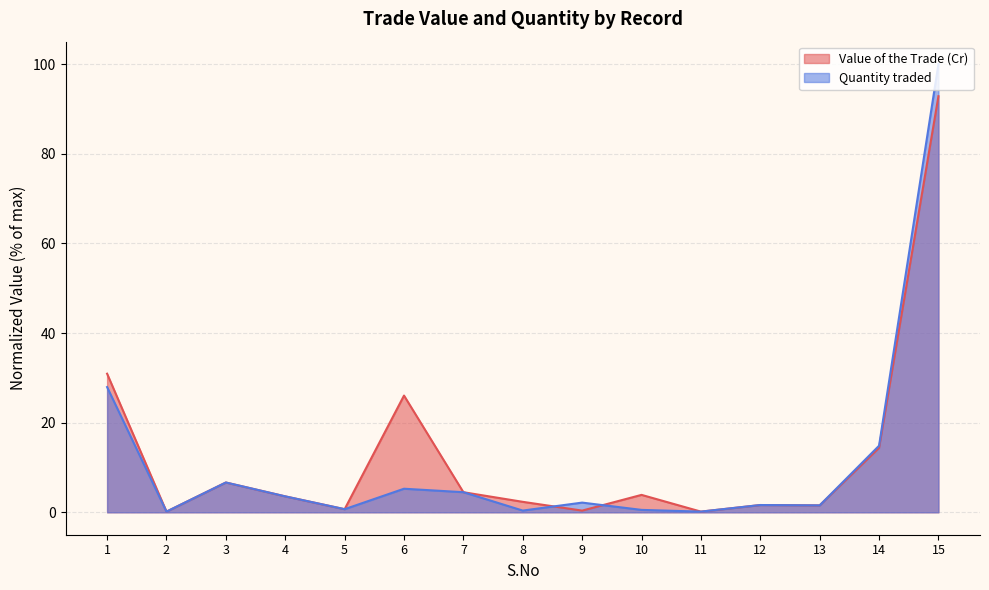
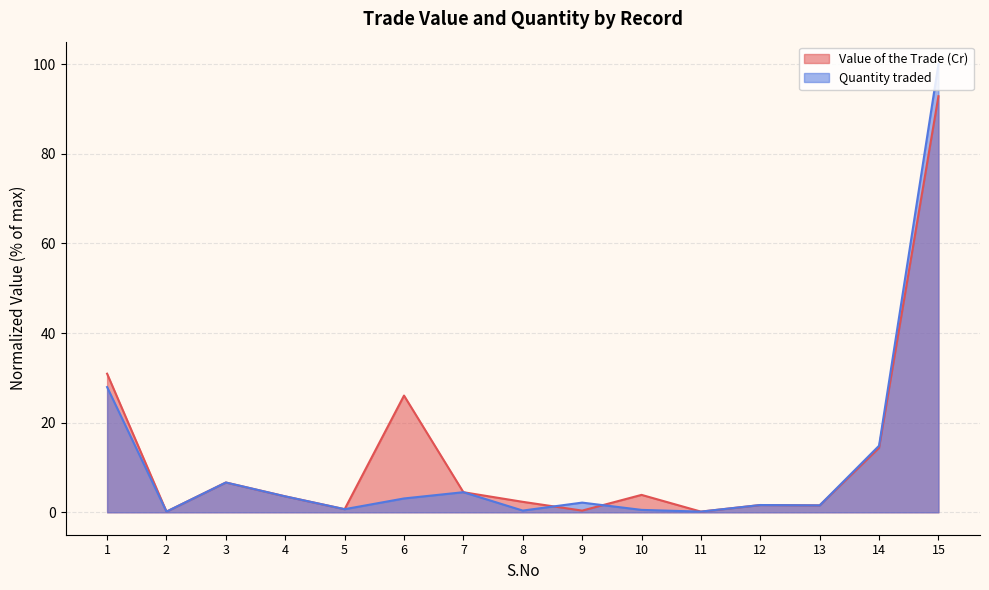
Quantity traded, 6: 5 -> 3
